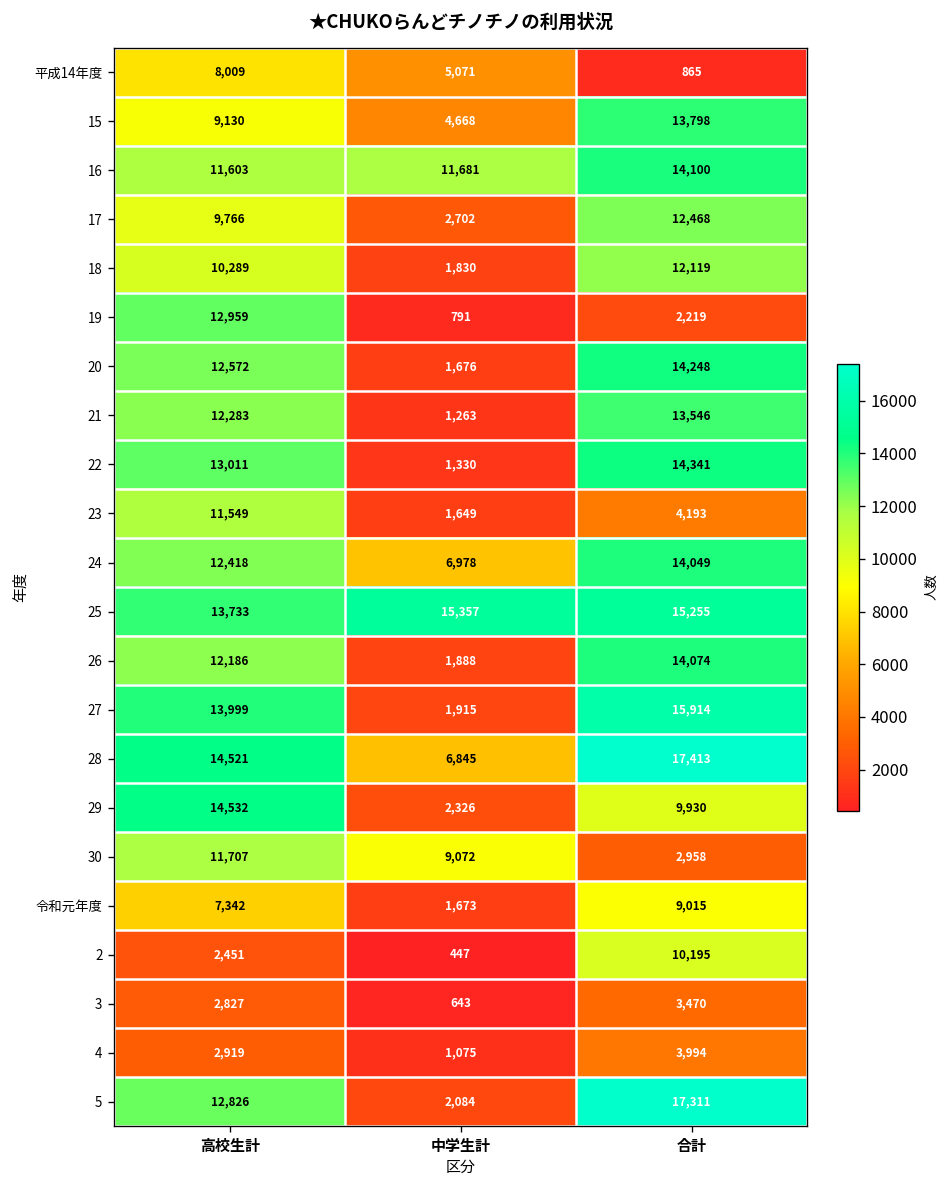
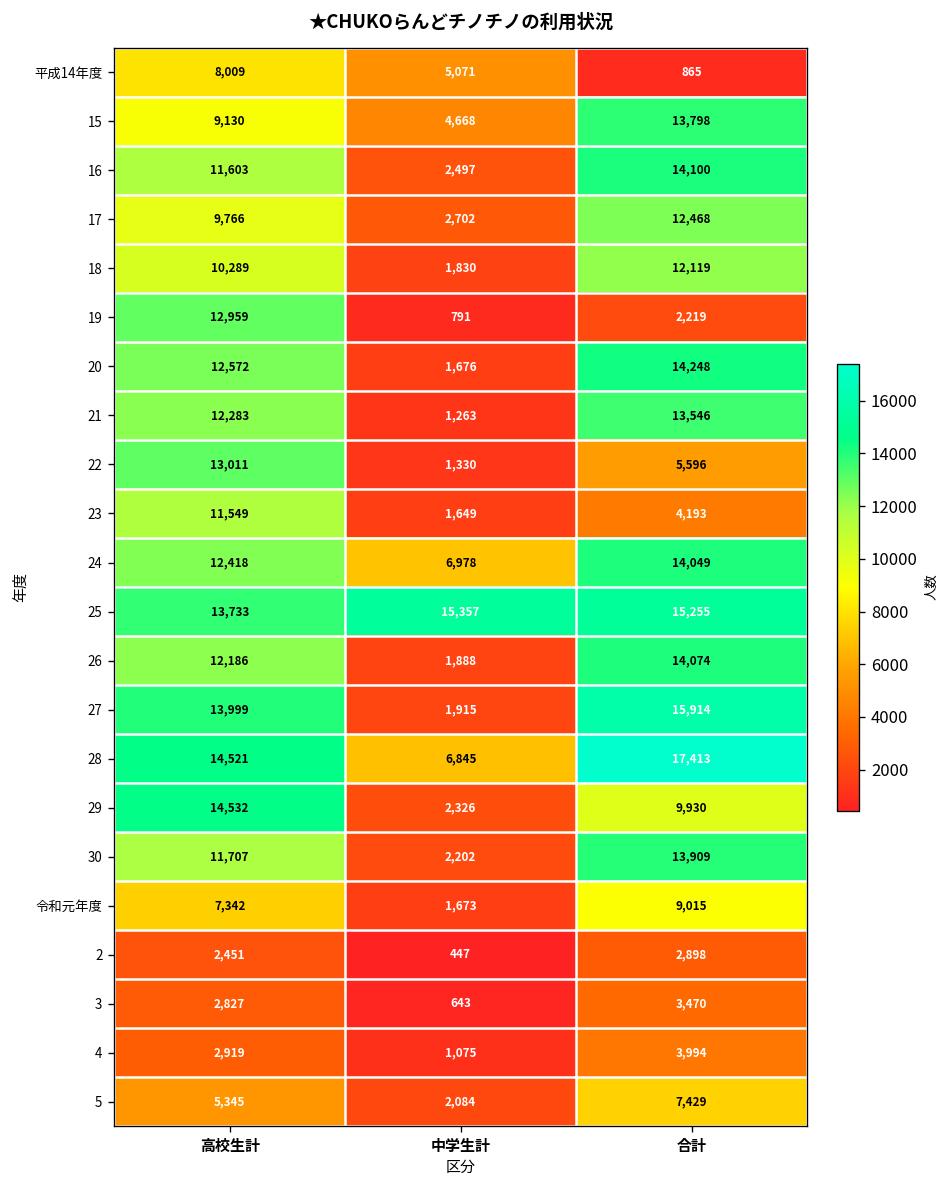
16, 中学生計: 11,681 -> 2,497
22, 合計: 14,341 -> 5,596
30, 中学生計: 9,072 -> 2,202
30, 合計: 2,958 -> 13,909
2, 合計: 10,195 -> 2,898
5, 高校生計: 12,826 -> 5,345
5, 合計: 17,311 -> 7,429
